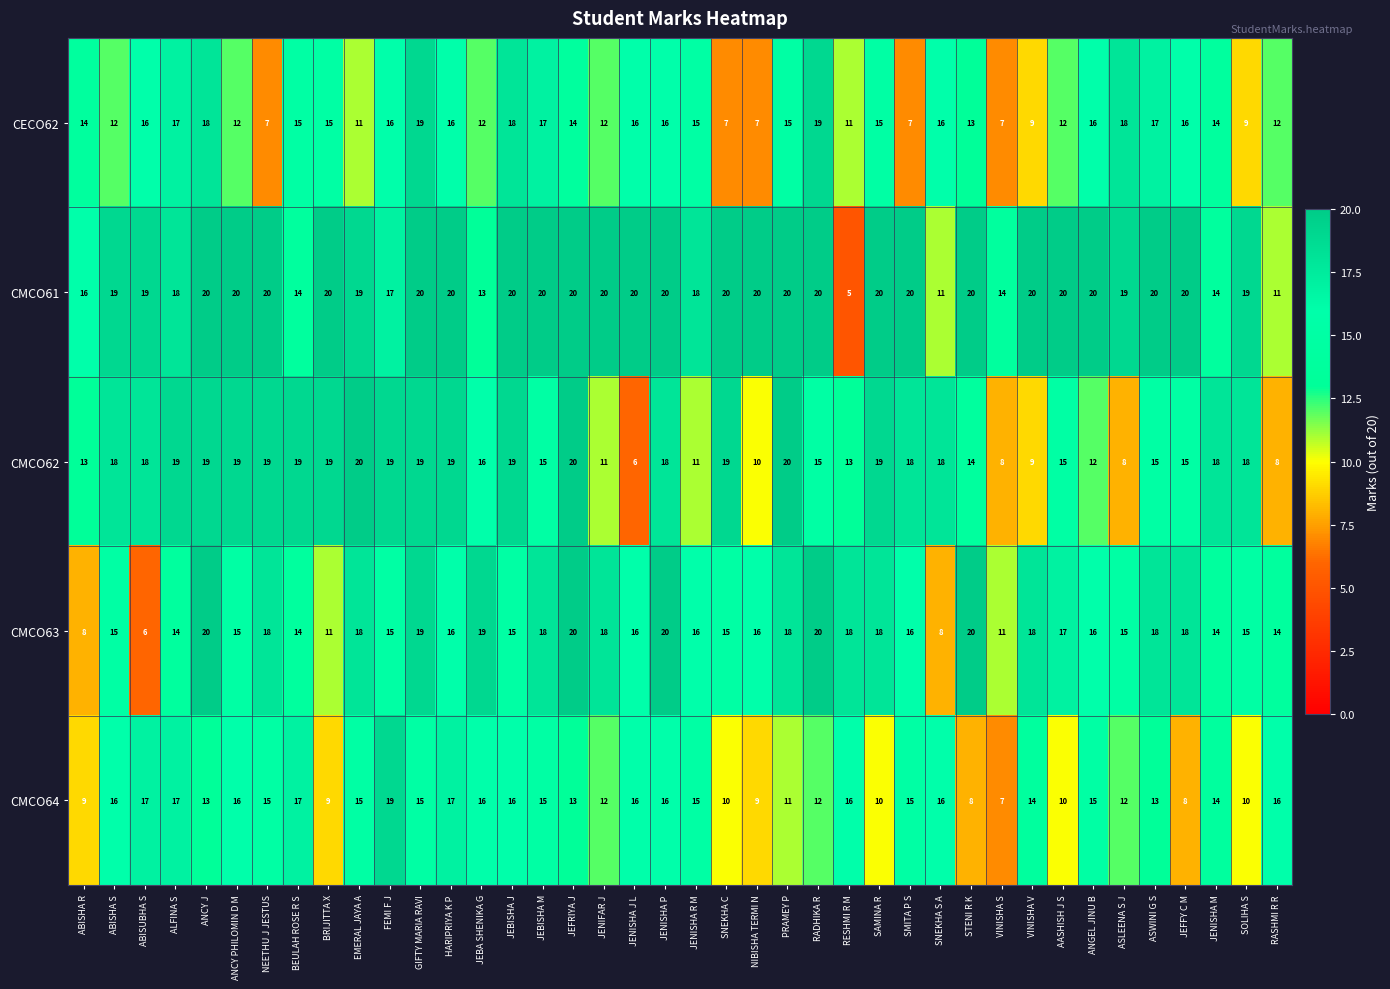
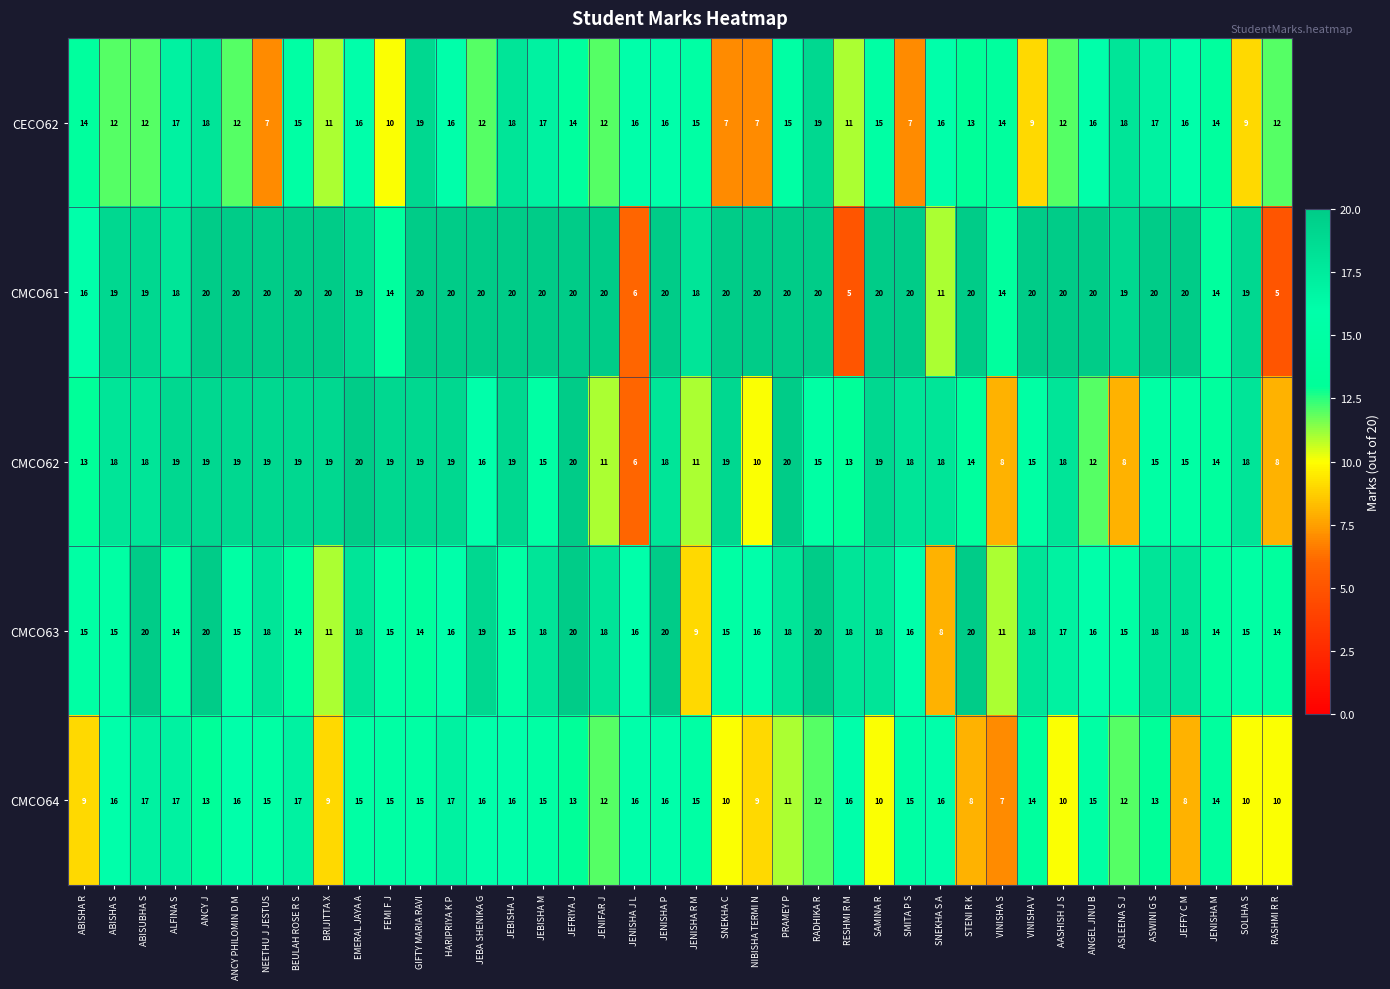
CECO62, ABISUBHA S: 16 -> 12
CECO62, BRIJITTA X: 15 -> 11
CECO62, EMERAL JAYA A: 11 -> 16
CECO62, FEMI F J: 16 -> 10
CECO62, VINISHA S: 7 -> 14
CMCO61, BEULAH ROSE R S: 14 -> 20
CMCO61, FEMI F J: 17 -> 14
CMCO61, JEBA SHENIKA G: 13 -> 20
CMCO61, JENISHA J L: 20 -> 6
CMCO61, RASHMI R R: 11 -> 5
CMCO62, VINISHA V: 9 -> 15
CMCO62, AASHISH J S: 15 -> 18
CMCO62, JENISHA M: 18 -> 14
CMCO63, ABISHA R: 8 -> 15
CMCO63, ABISUBHA S: 6 -> 20
CMCO63, GIFTY MARIA RAVI: 19 -> 14
CMCO63, JENISHA R M: 16 -> 9
CMCO64, FEMI F J: 19 -> 15
CMCO64, RASHMI R R: 16 -> 10
